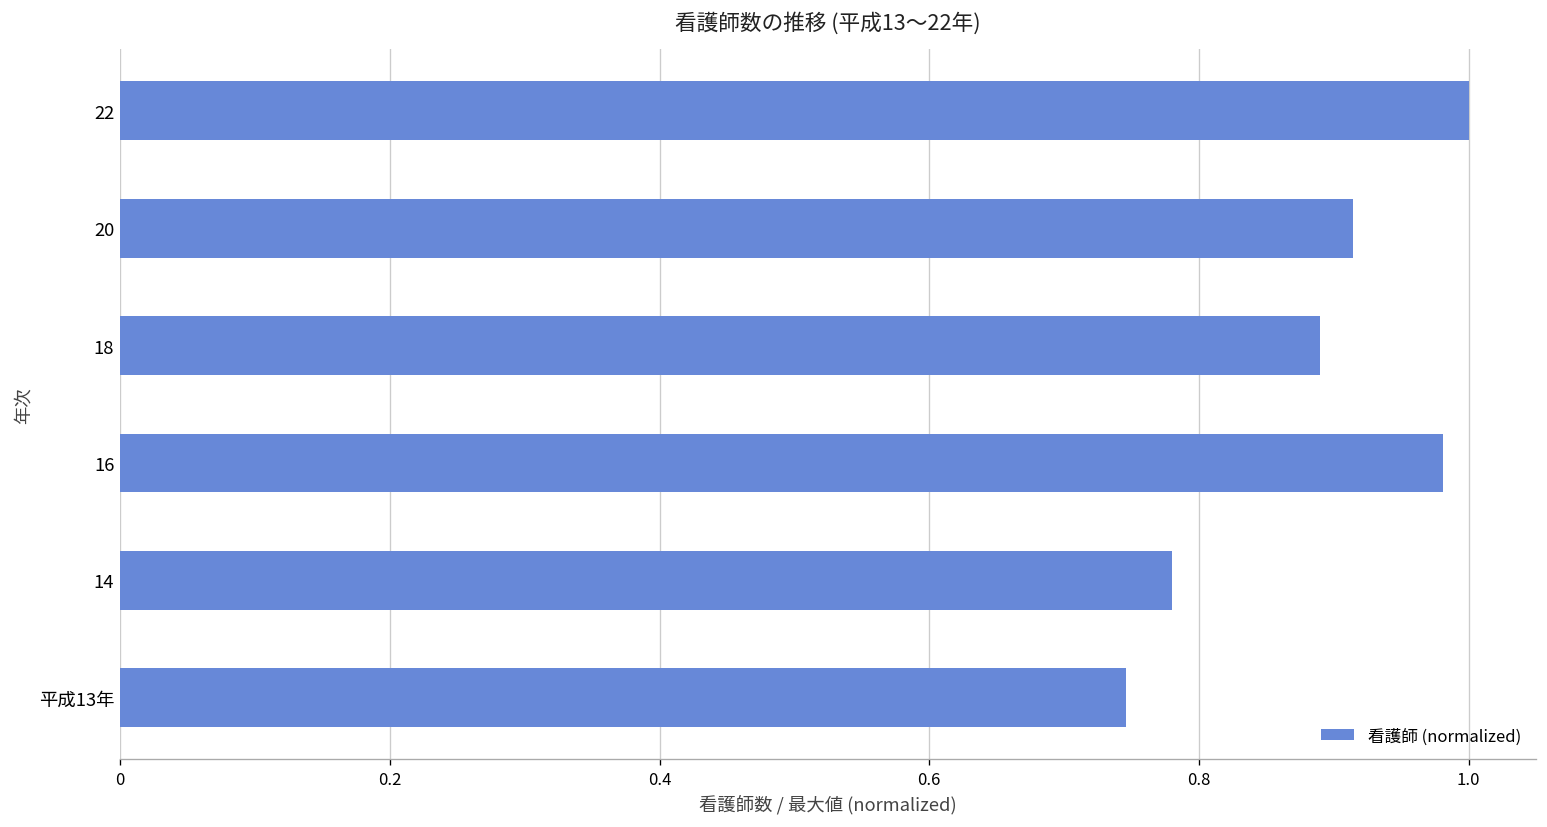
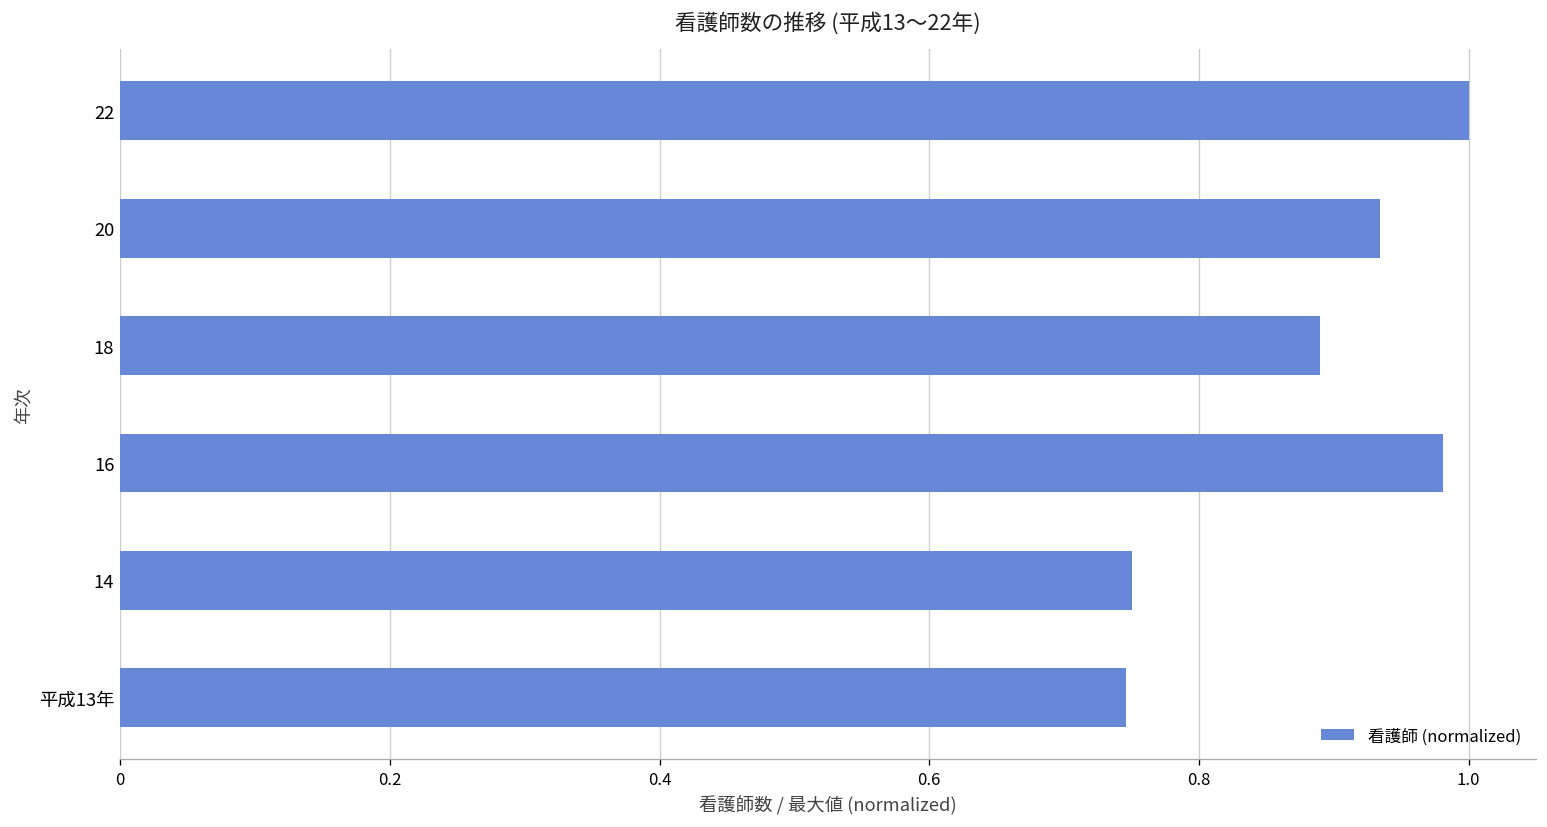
20: 0.914 -> 0.934
14: 0.780 -> 0.751
